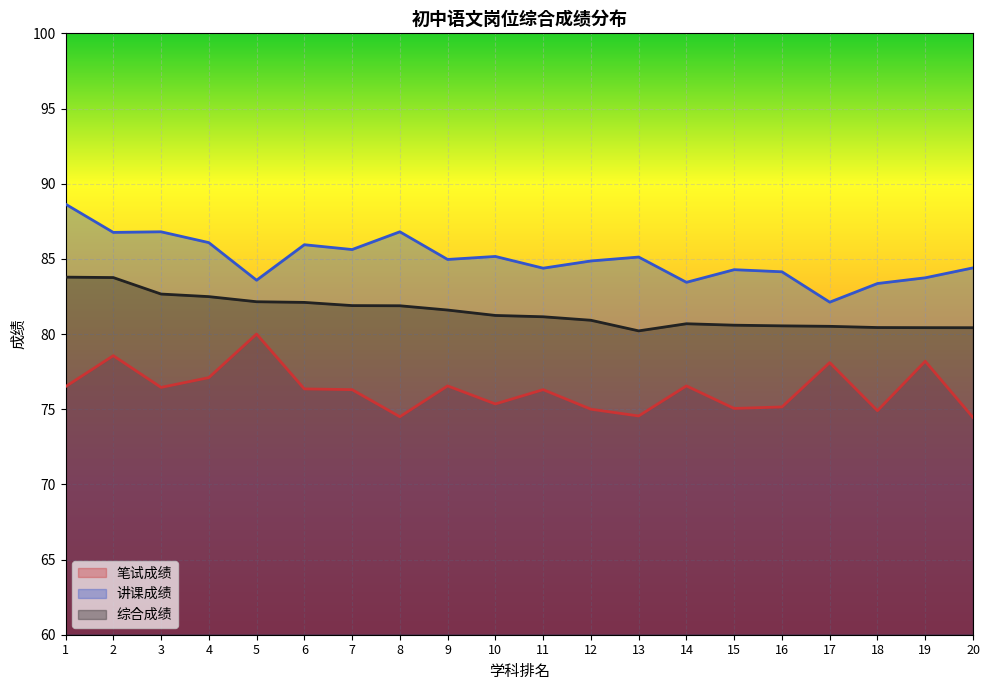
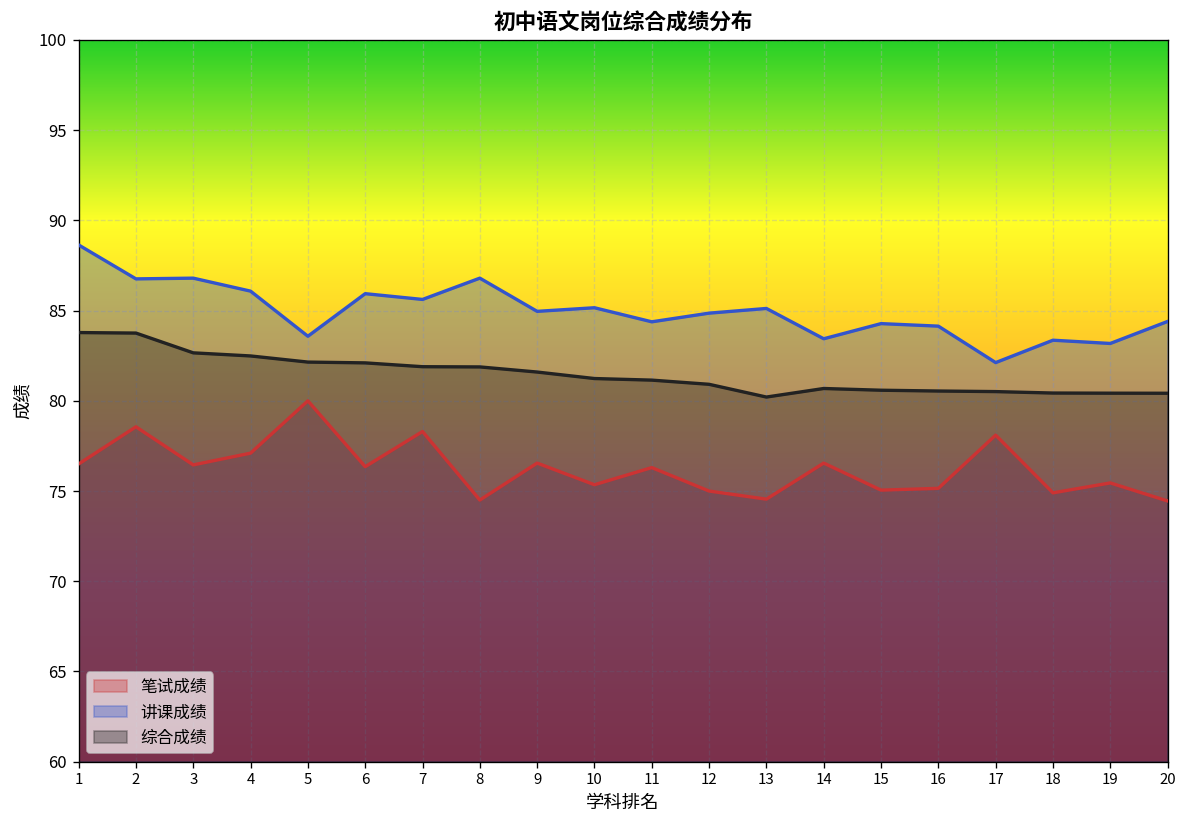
笔试成绩, 7: 76.3 -> 78.3
笔试成绩, 19: 78.2 -> 75.5
讲课成绩, 19: 83.7 -> 83.2
